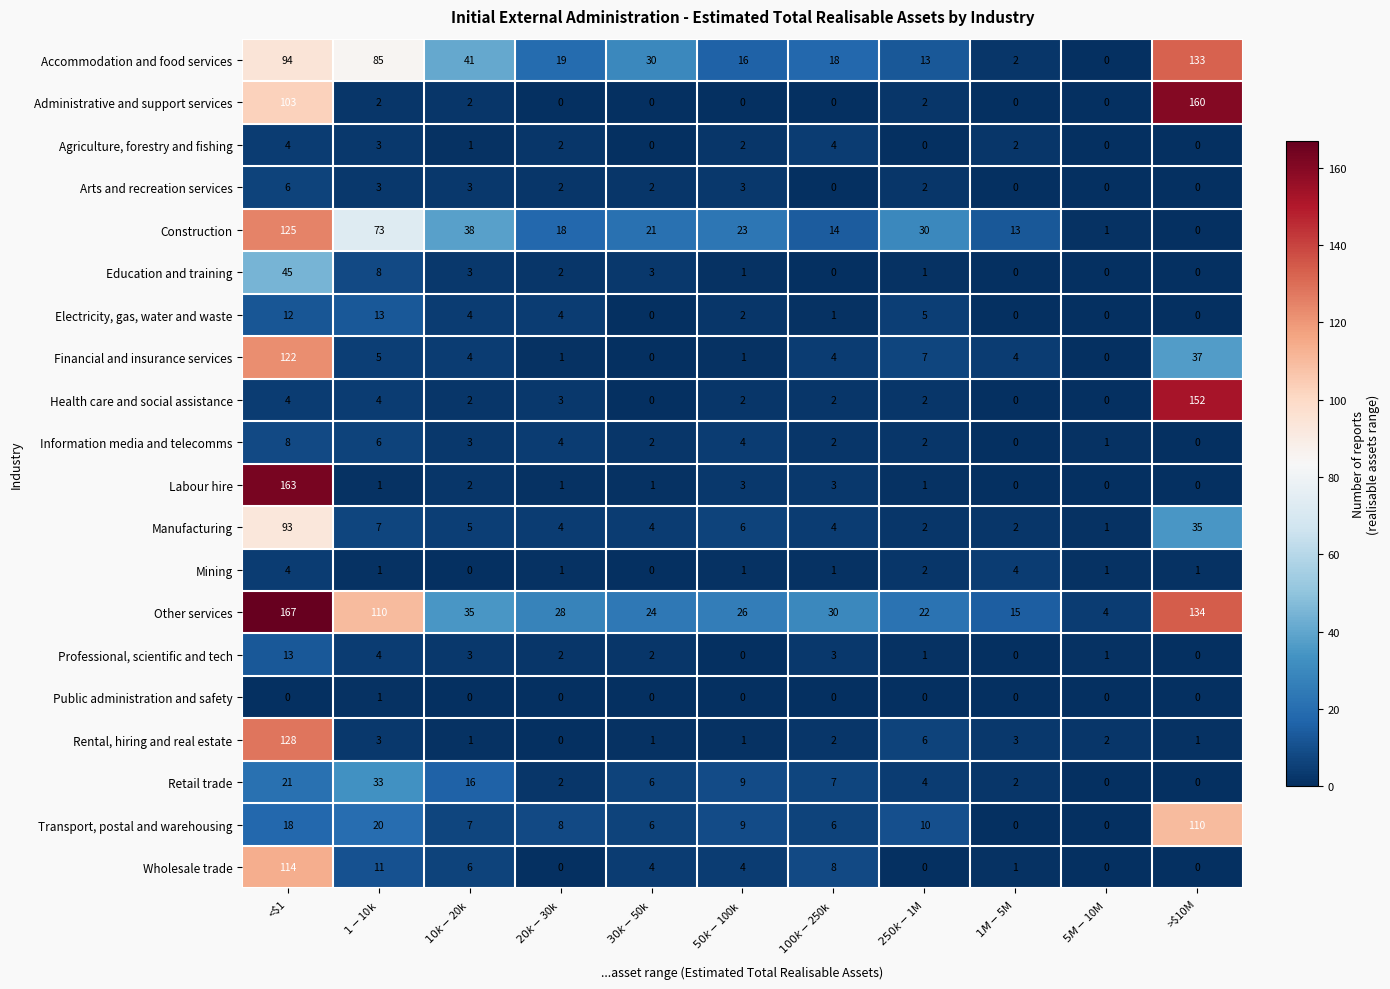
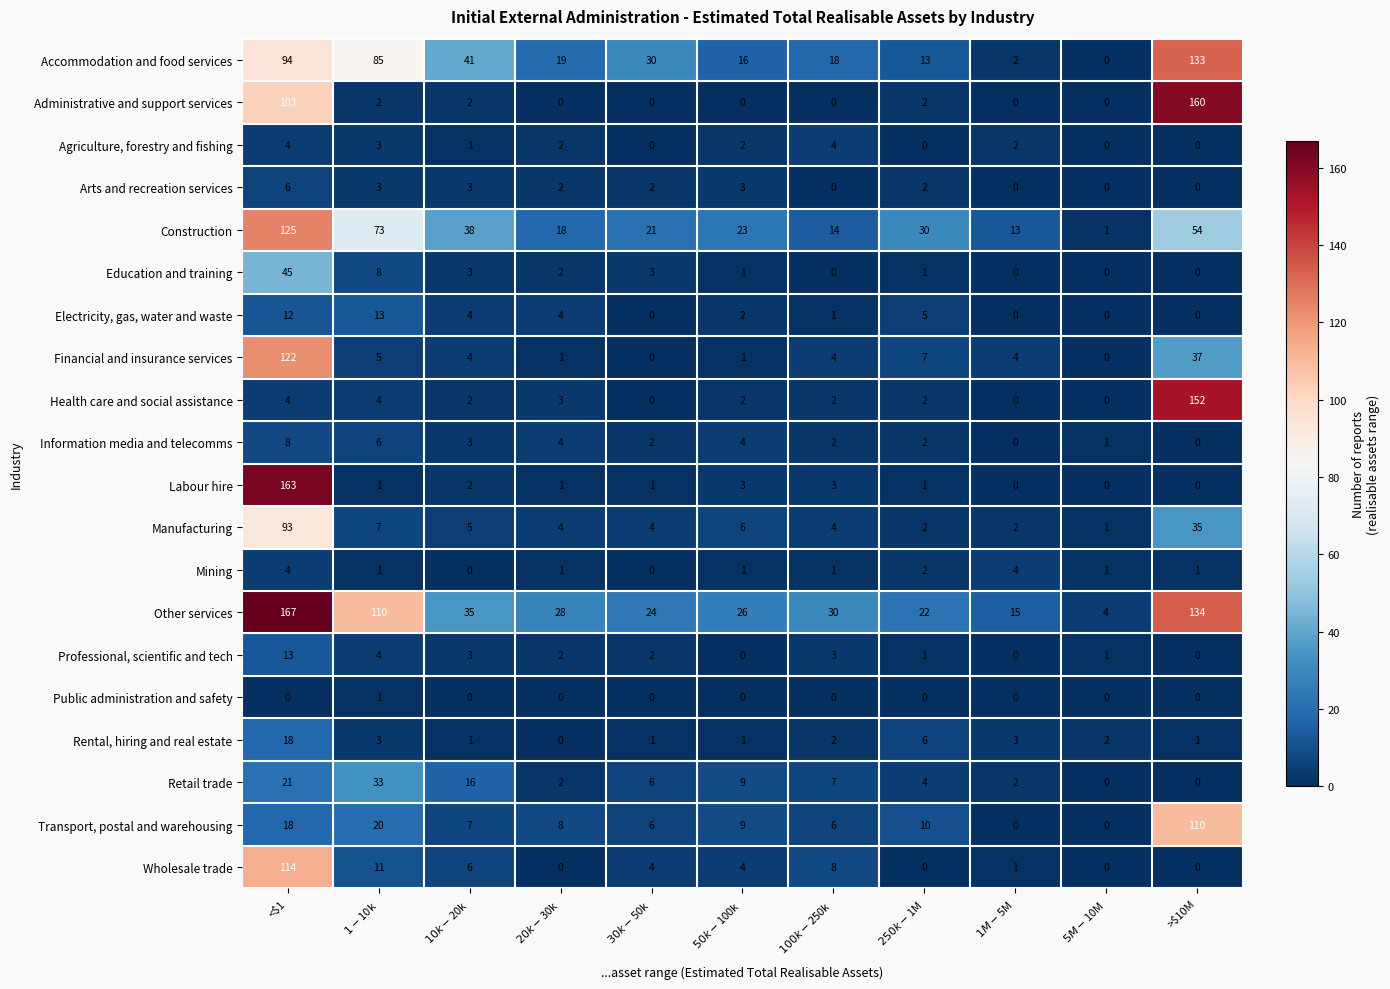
Construction, >$10M: 0 -> 54
Rental, hiring and real estate, <$1: 128 -> 18
